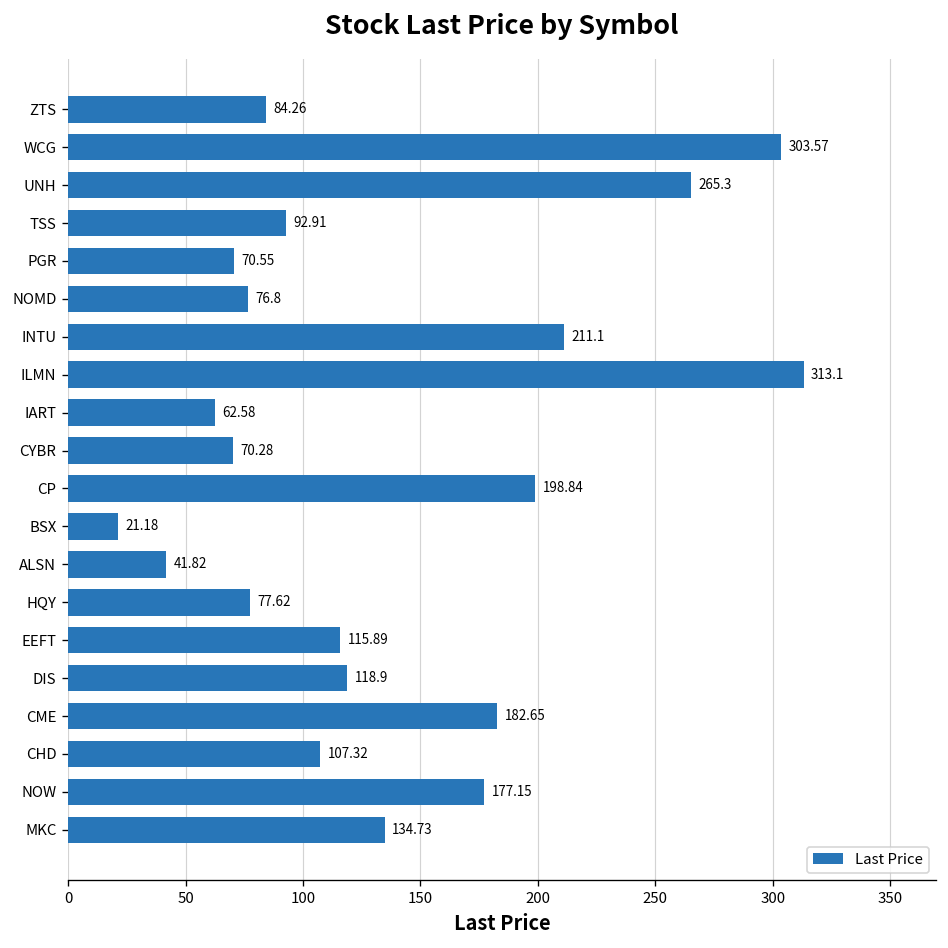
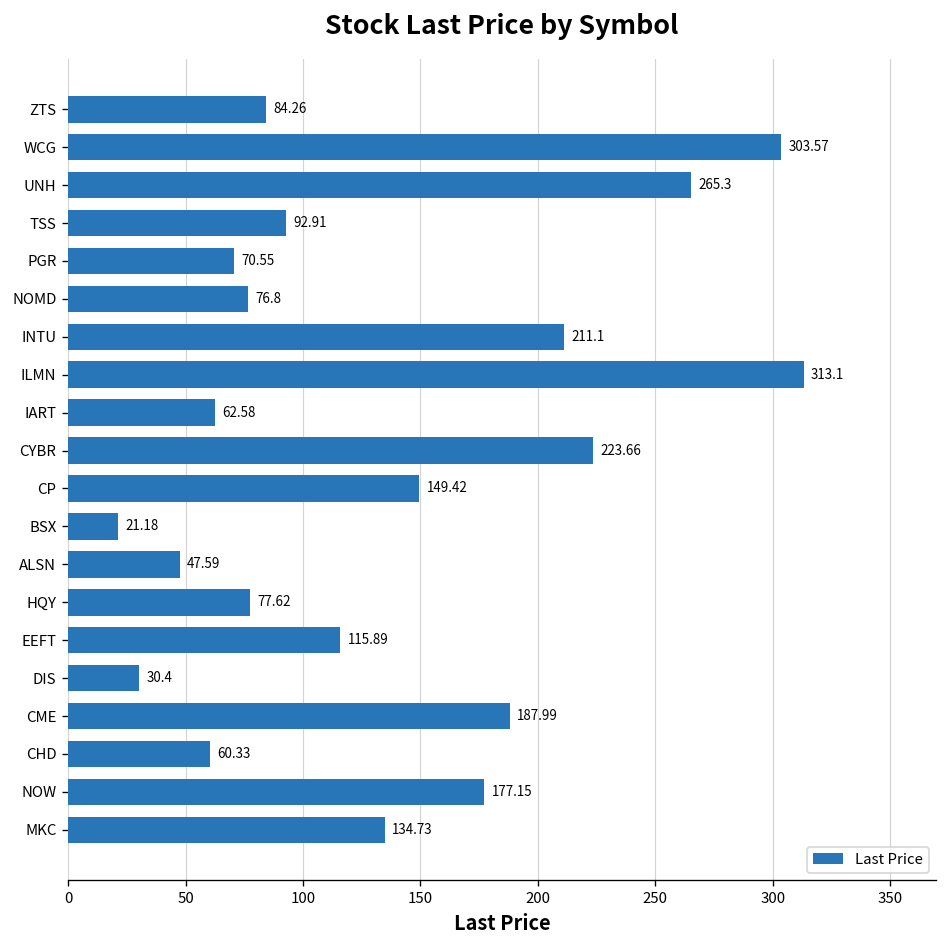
CYBR: 70.28 -> 223.66
CP: 198.84 -> 149.42
ALSN: 41.82 -> 47.59
DIS: 118.9 -> 30.4
CME: 182.65 -> 187.99
CHD: 107.32 -> 60.33
